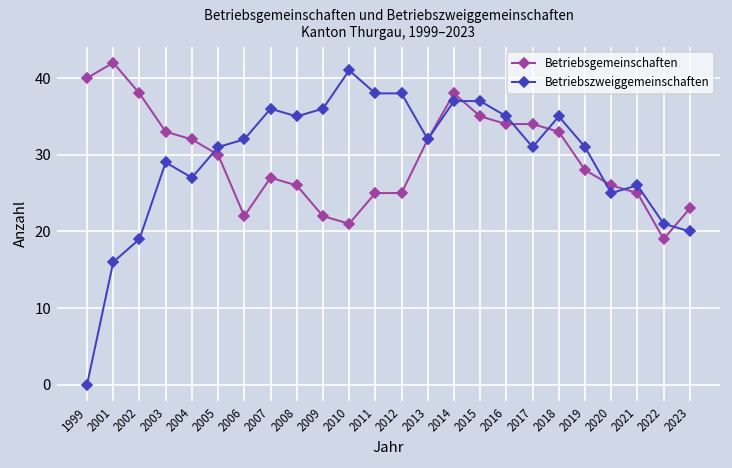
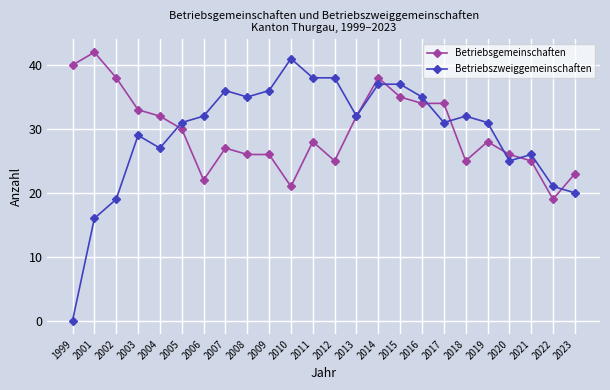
Betriebsgemeinschaften, 2009: 22 -> 26
Betriebsgemeinschaften, 2011: 25 -> 28
Betriebsgemeinschaften, 2018: 33 -> 25
Betriebszweiggemeinschaften, 2018: 35 -> 32
